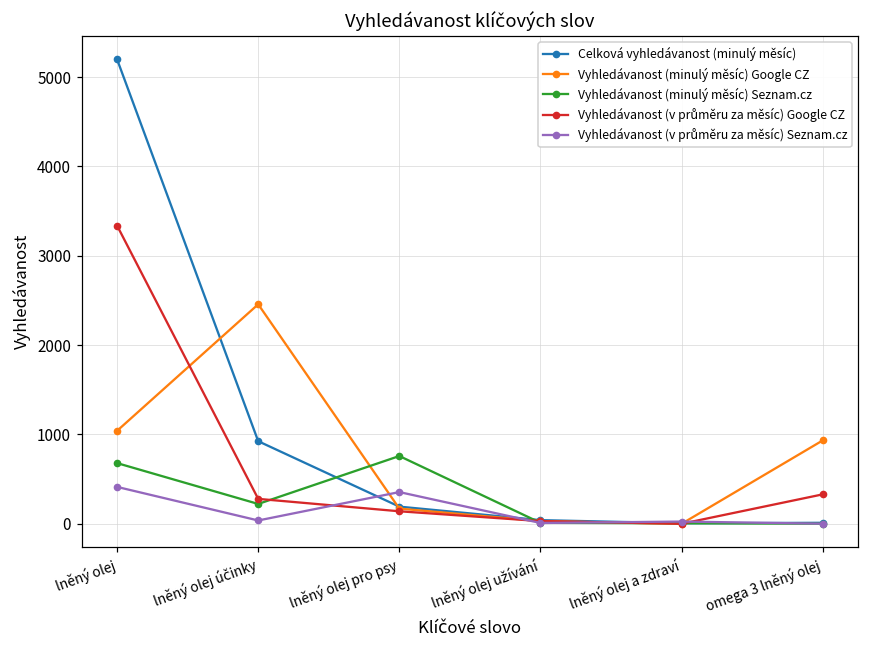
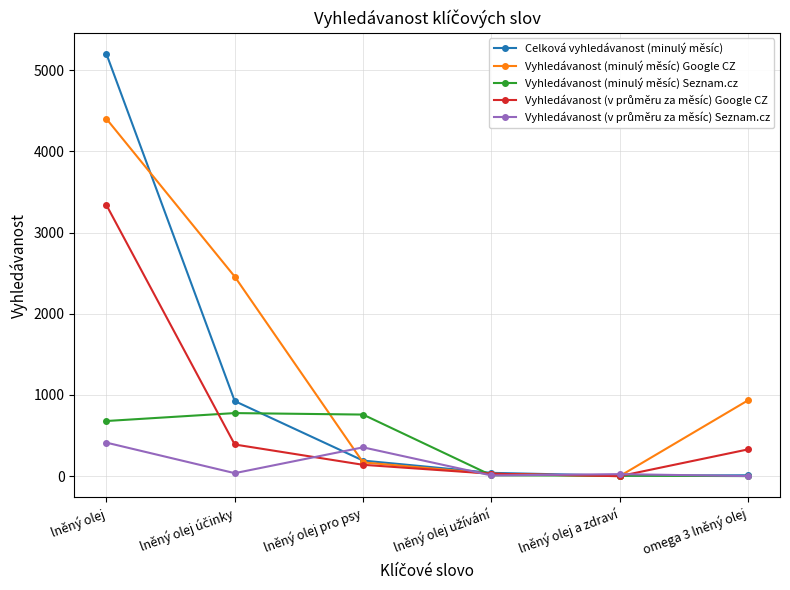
Vyhledávanost (minulý měsíc) Google CZ, lněný olej: 1000 -> 4400
Vyhledávanost (minulý měsíc) Seznam.cz, lněný olej účinky: 200 -> 800
Vyhledávanost (v průměru za měsíc) Google CZ, lněný olej účinky: 300 -> 400
